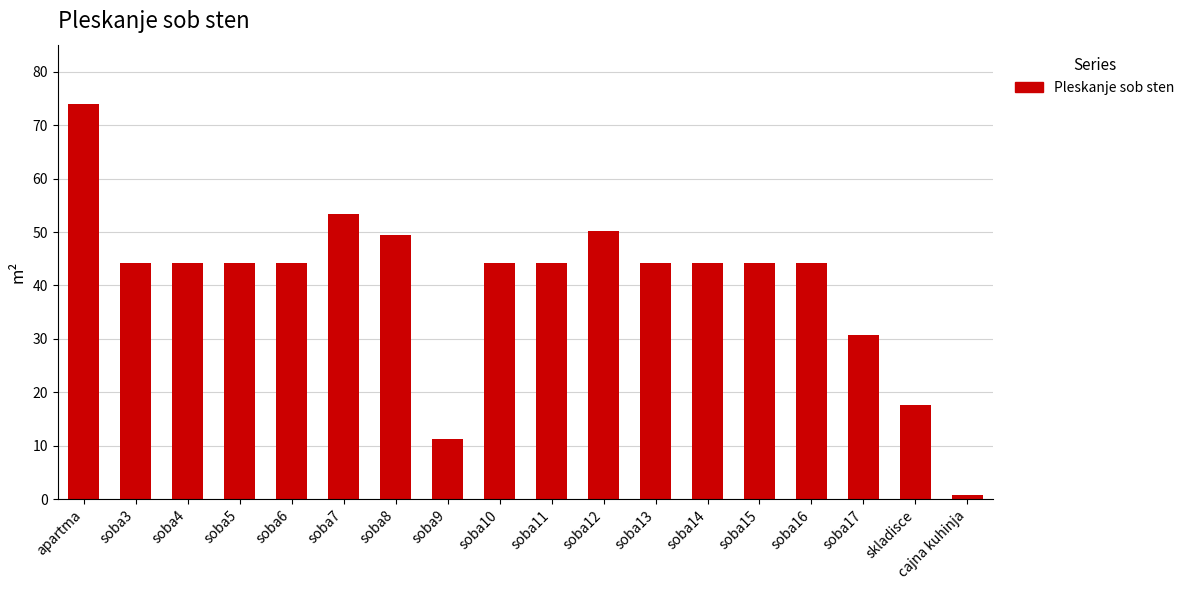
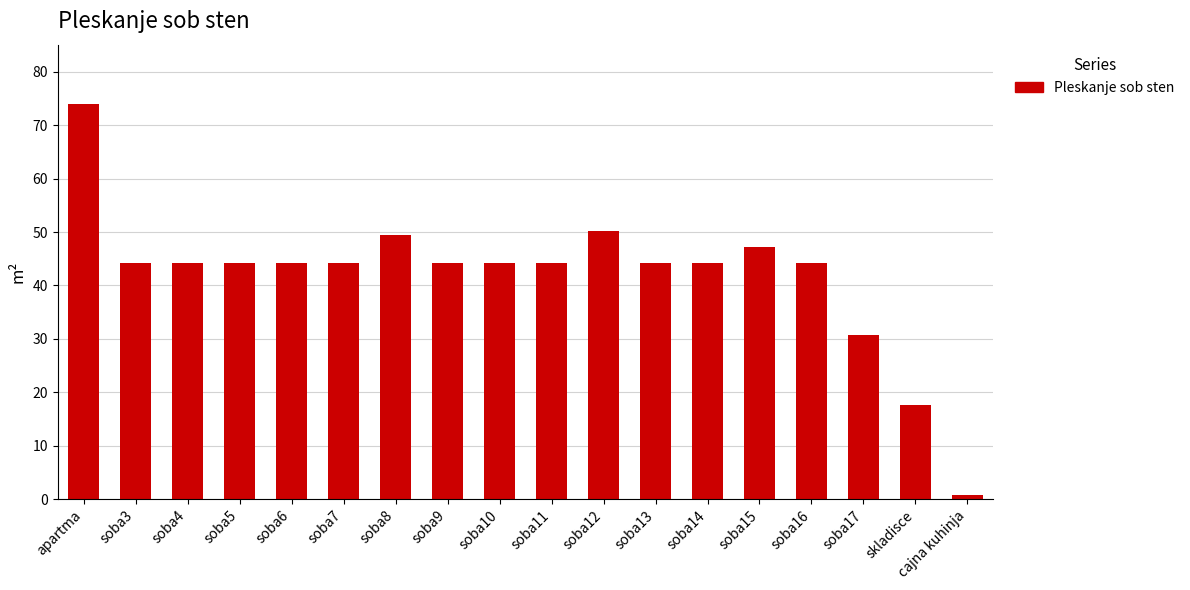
soba7: 53 -> 44
soba9: 11 -> 44
soba15: 44 -> 47
